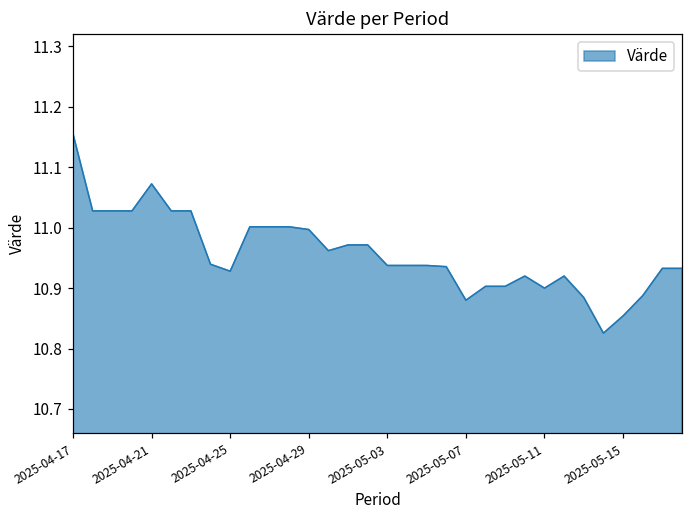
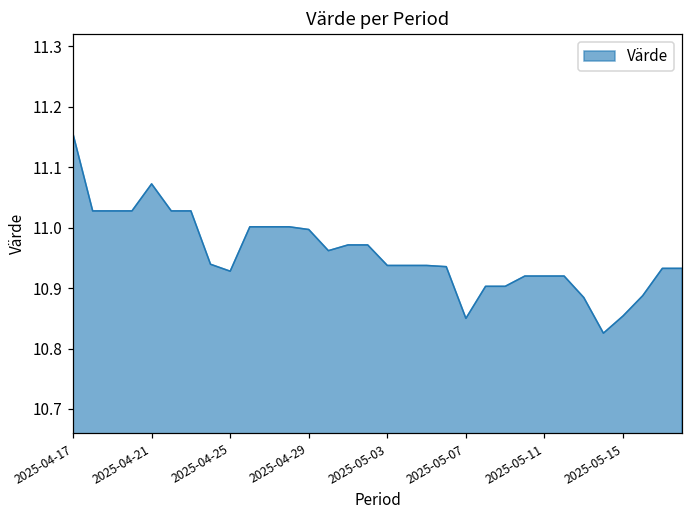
2025-05-07: 10.88 -> 10.85
2025-05-11: 10.90 -> 10.92
